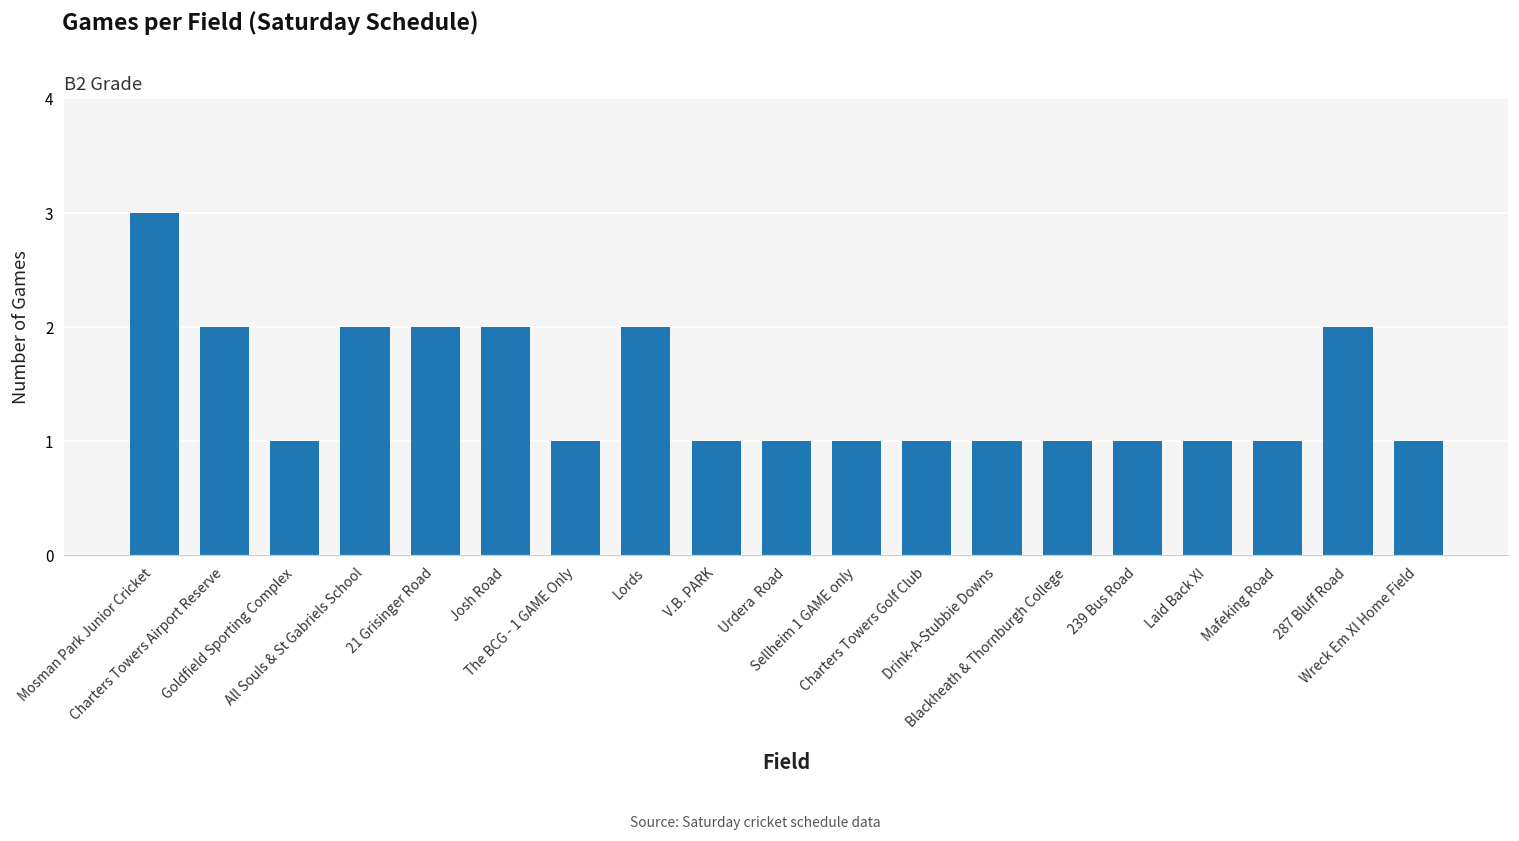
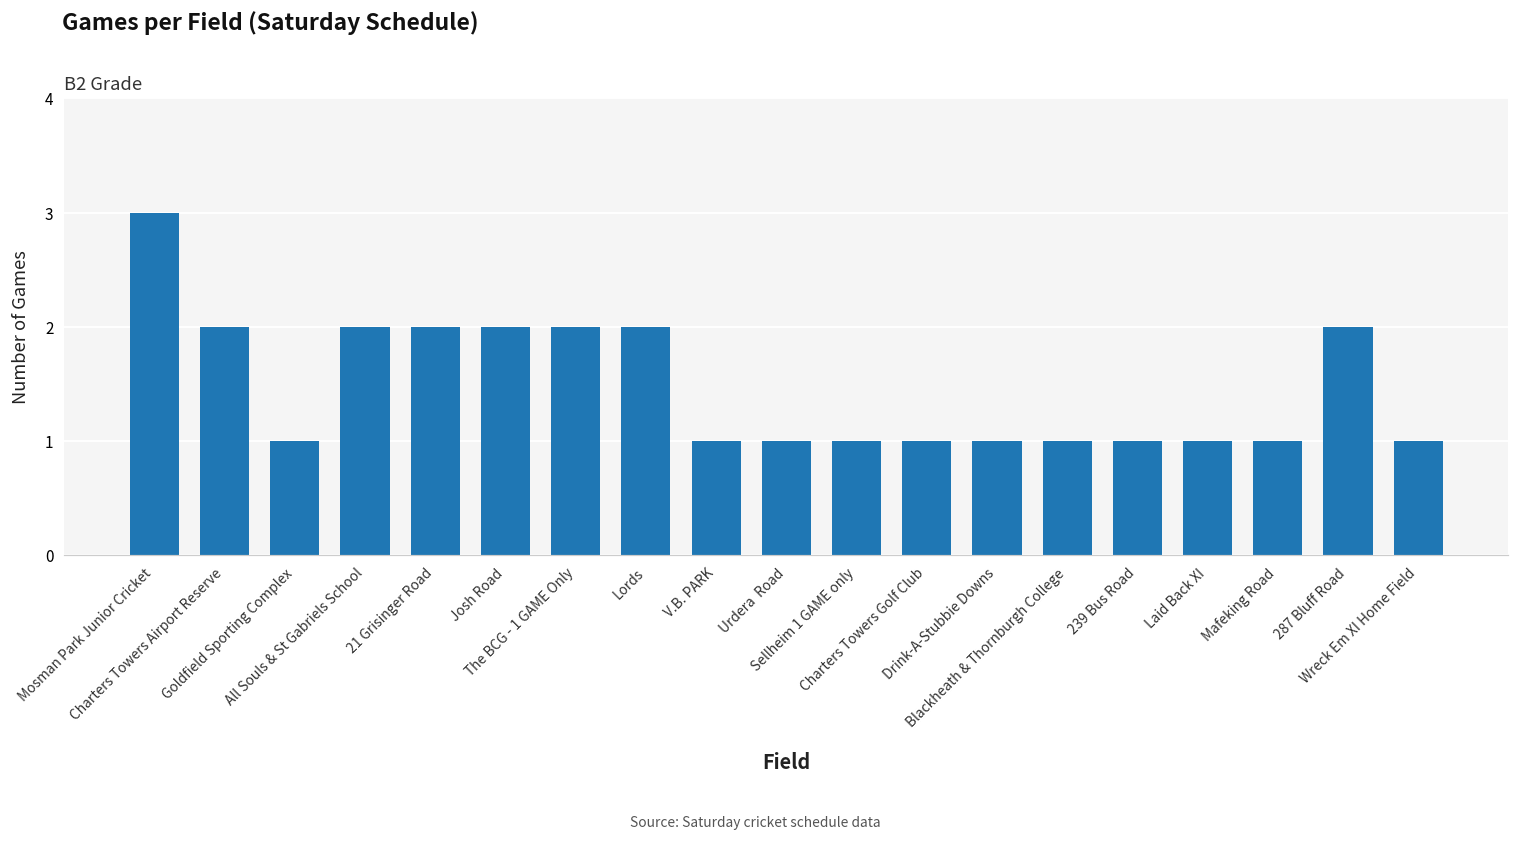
The BCG - 1 GAME Only: 1 -> 2
